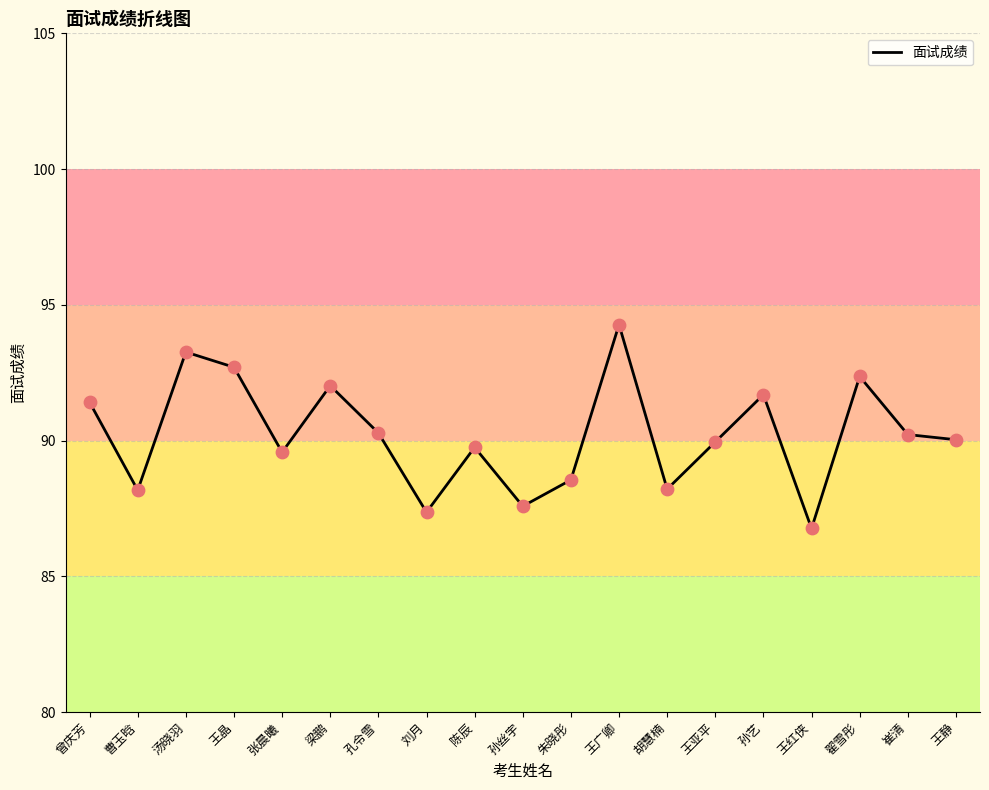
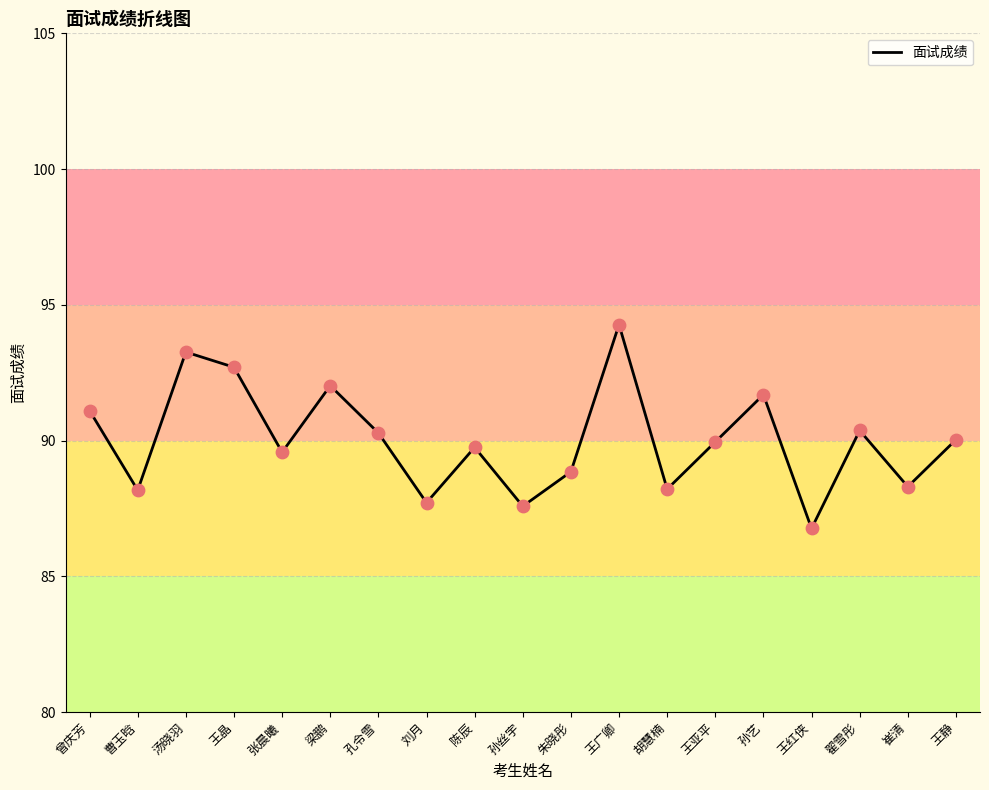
曾庆芳: 91.4 -> 91.1
刘月: 87.4 -> 87.7
朱晓彤: 88.6 -> 88.9
翟雪彤: 92.4 -> 90.4
崔清: 90.2 -> 88.3
